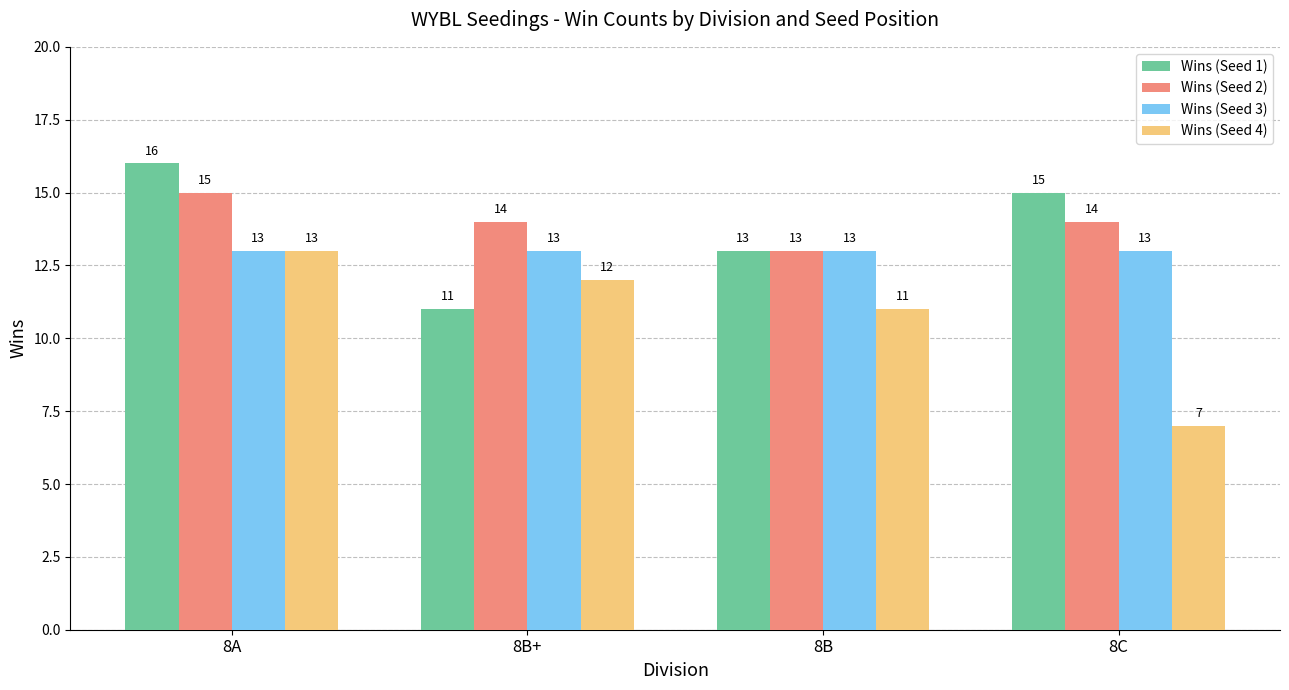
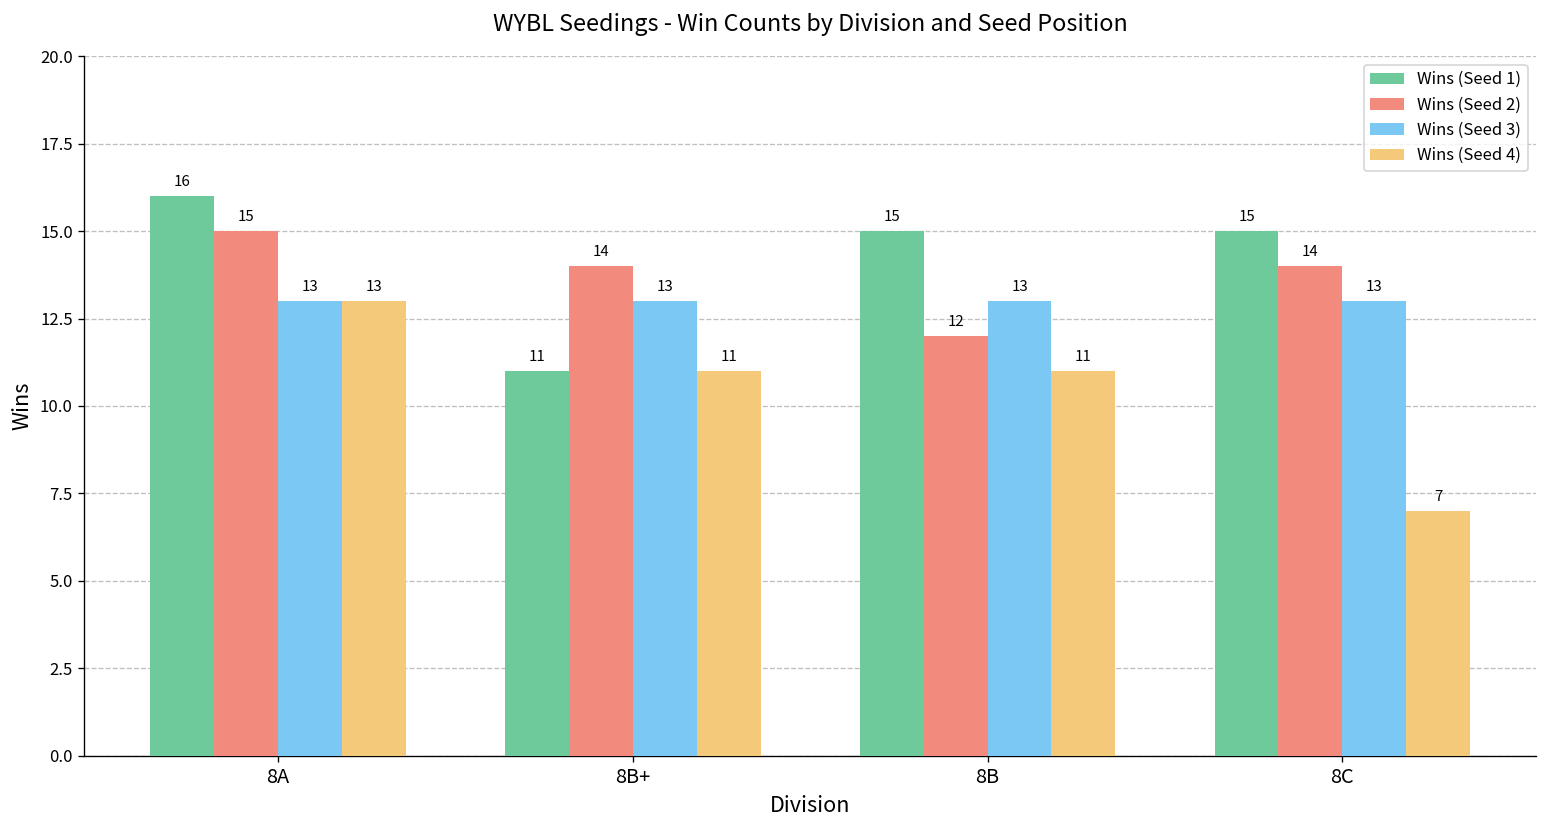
Wins (Seed 4), 8B+: 12 -> 11
Wins (Seed 1), 8B: 13 -> 15
Wins (Seed 2), 8B: 13 -> 12
